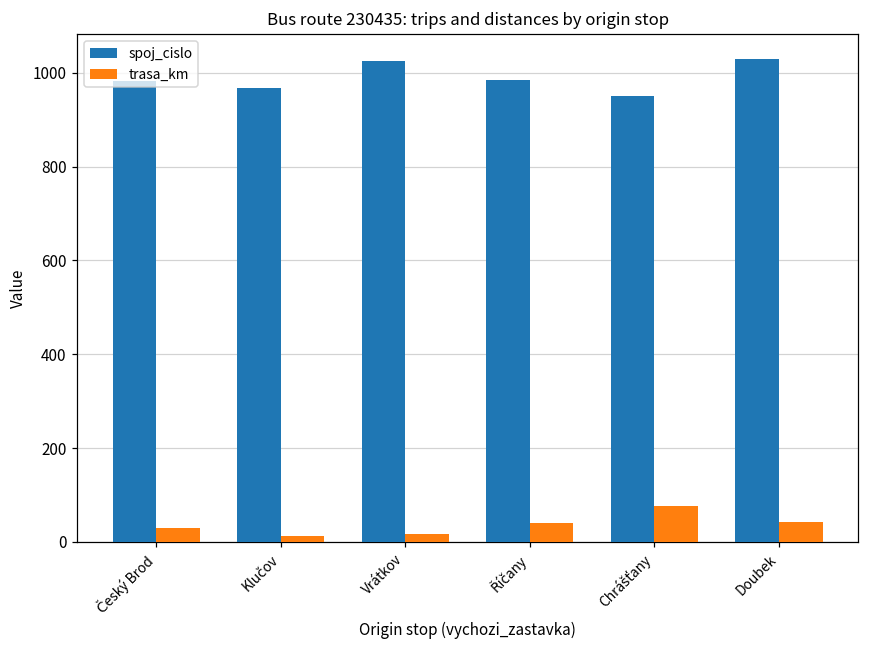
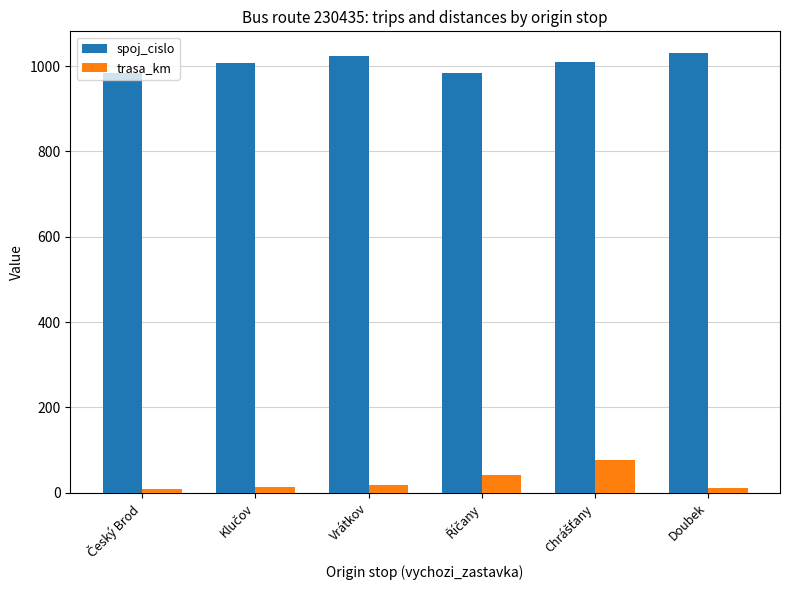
trasa_km, Český Brod: 30 -> 10
spoj_cislo, Klučov: 970 -> 1010
spoj_cislo, Chrášťany: 950 -> 1010
trasa_km, Doubek: 40 -> 10
